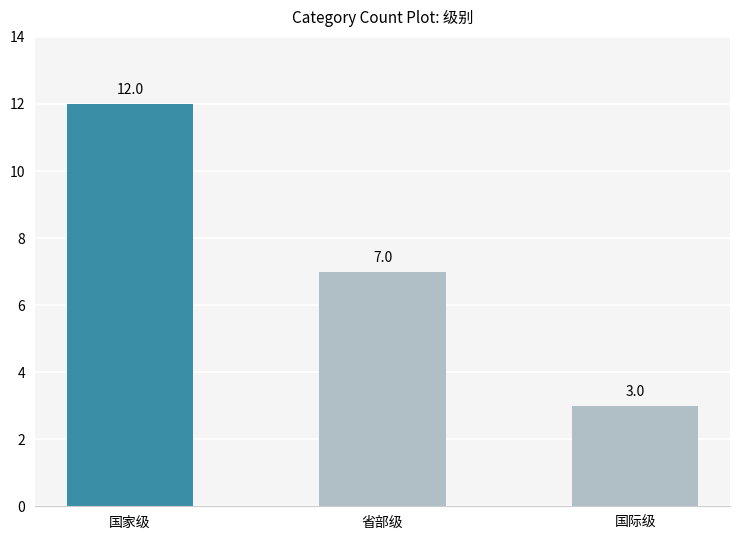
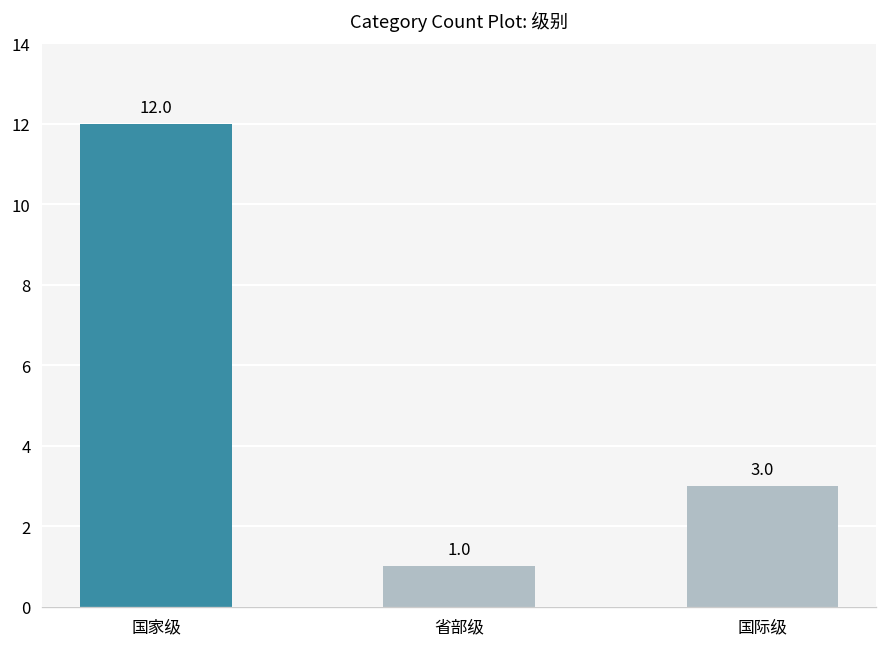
省部级: 7.0 -> 1.0
